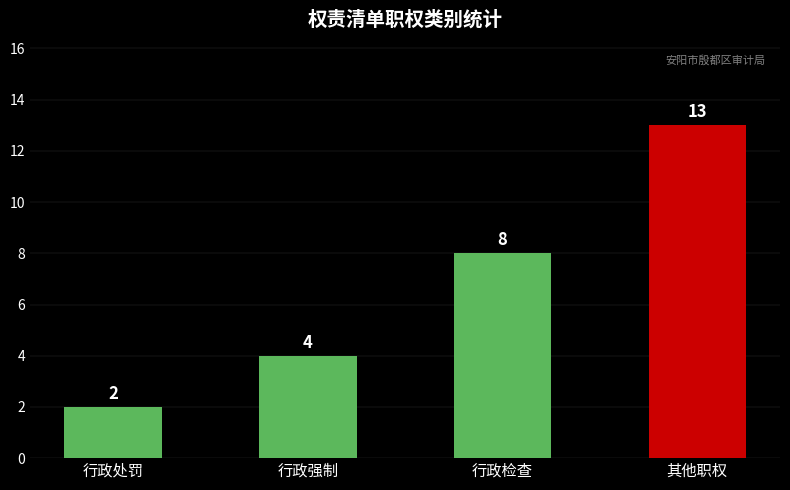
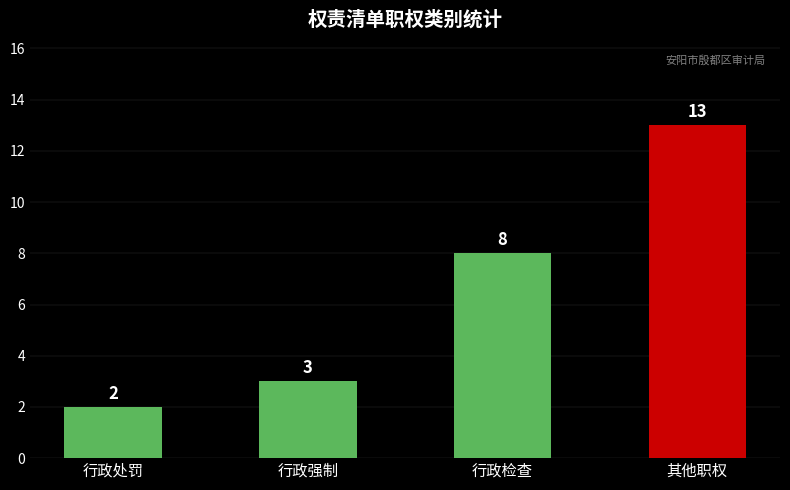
行政强制: 4 -> 3
